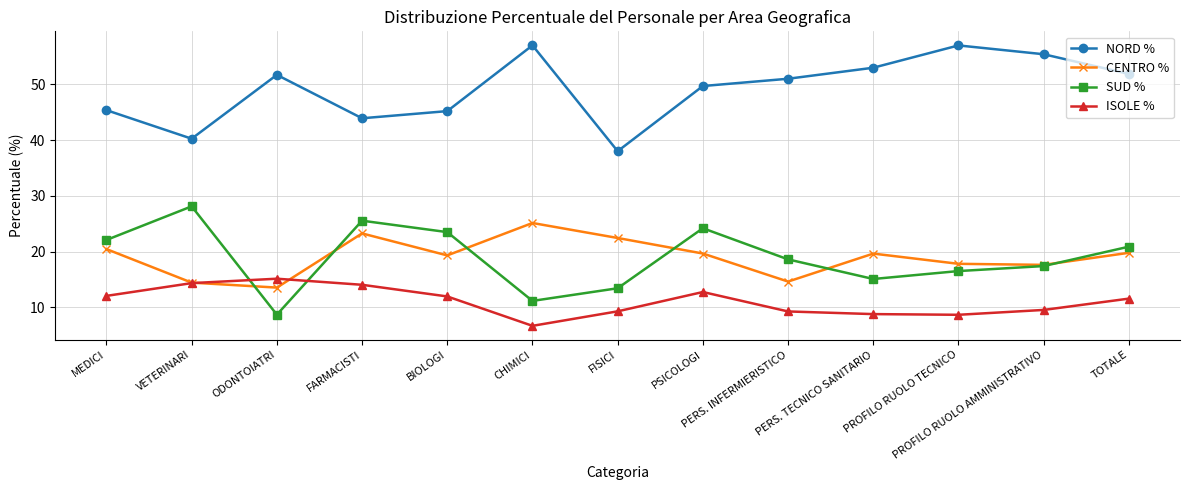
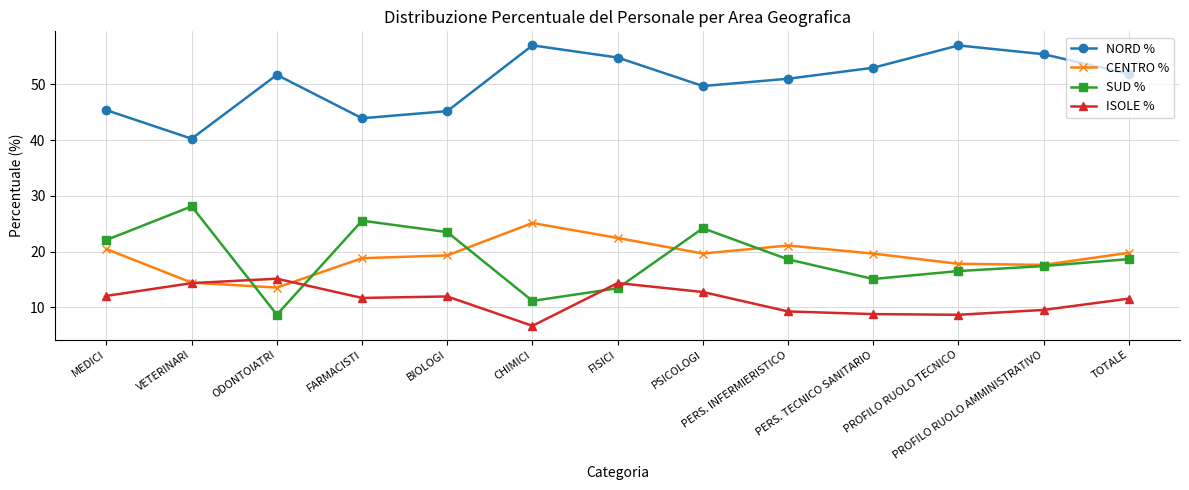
CENTRO %, FARMACISTI: 23 -> 19
ISOLE %, FARMACISTI: 14 -> 12
NORD %, FISICI: 38 -> 55
ISOLE %, FISICI: 9 -> 14
CENTRO %, PERS. INFERMIERISTICO: 15 -> 21
SUD %, TOTALE: 21 -> 19
